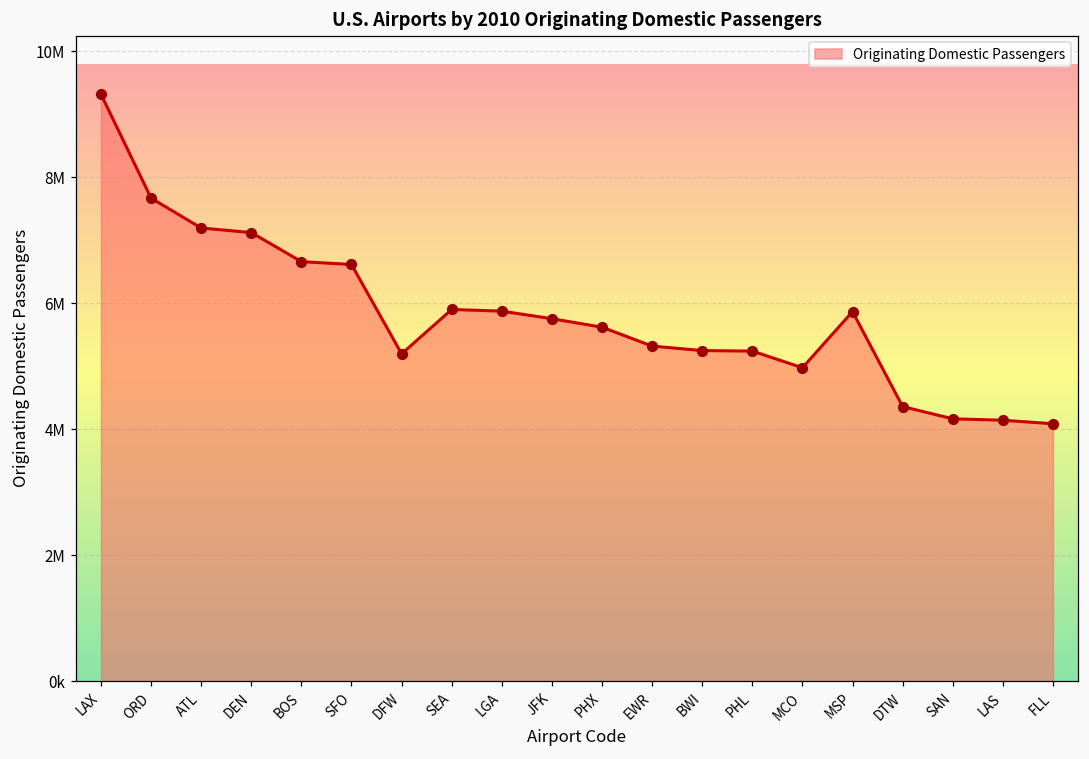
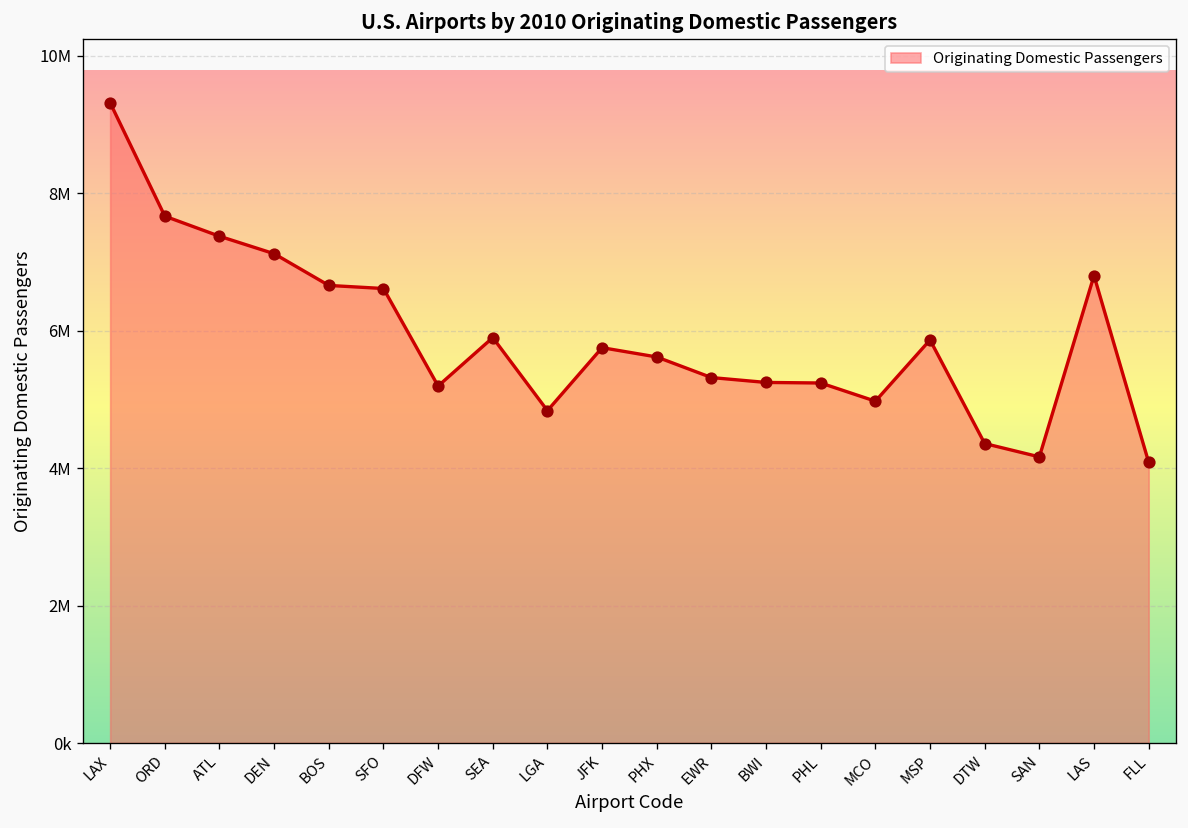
ATL: 7200000 -> 7400000
LGA: 5900000 -> 4800000
LAS: 4100000 -> 6800000
